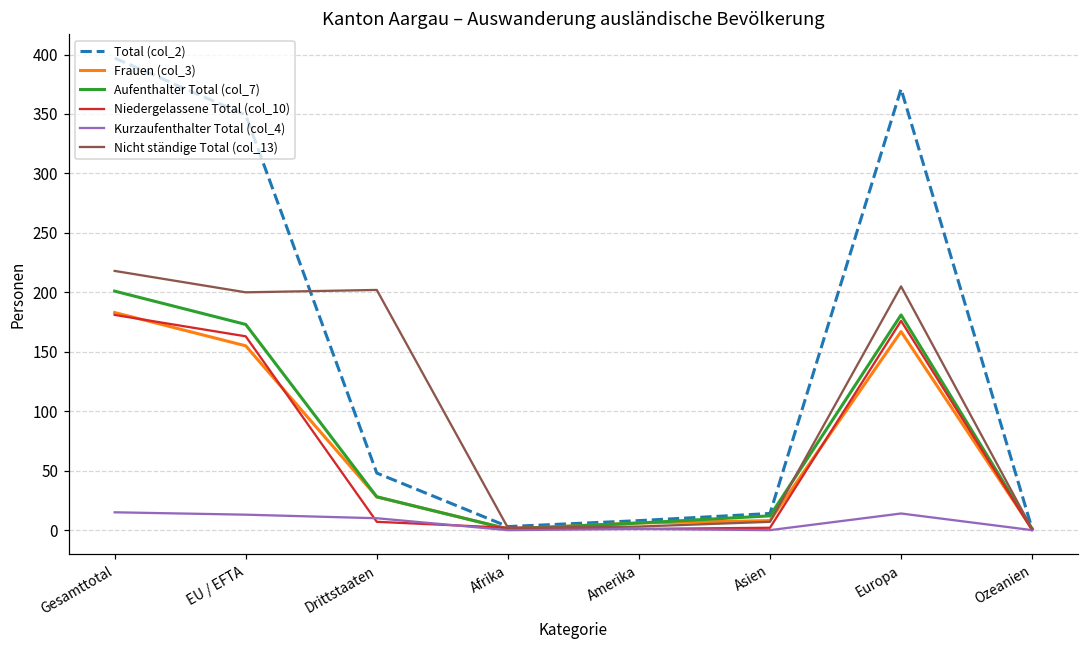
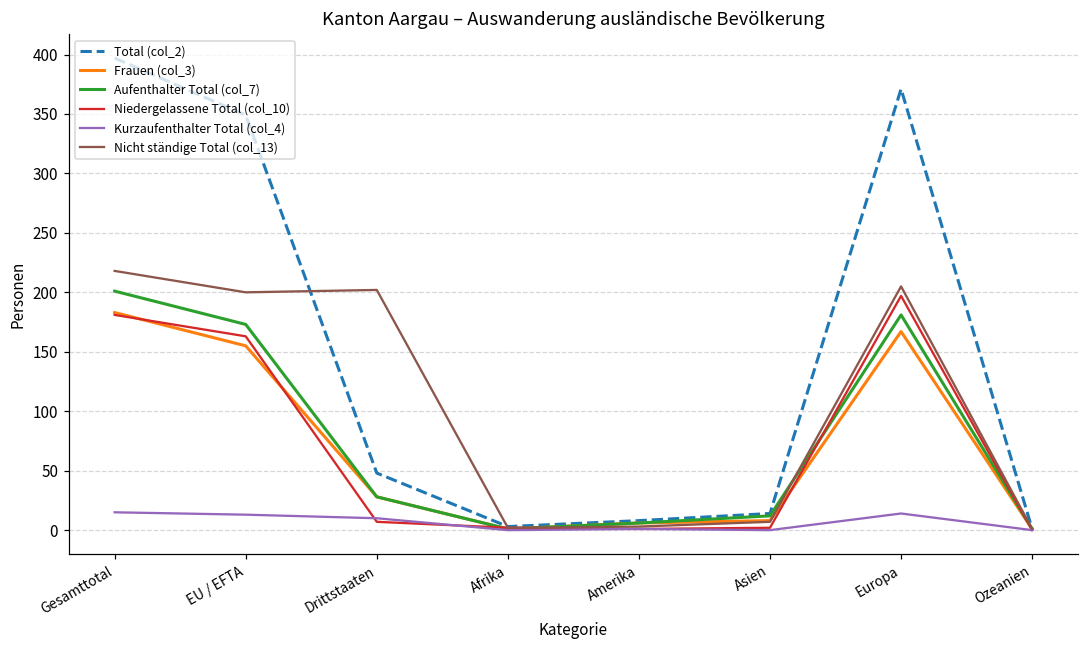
Niedergelassene Total (col_10), Europa: 176 -> 197
